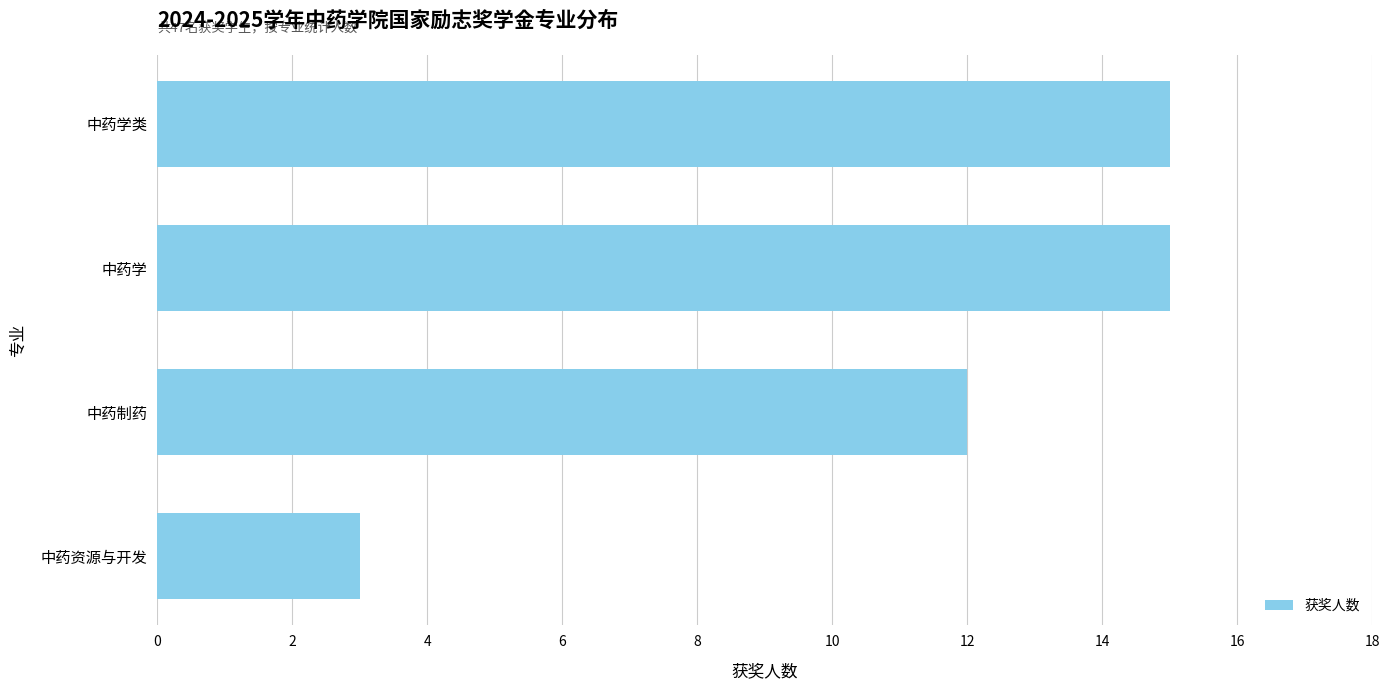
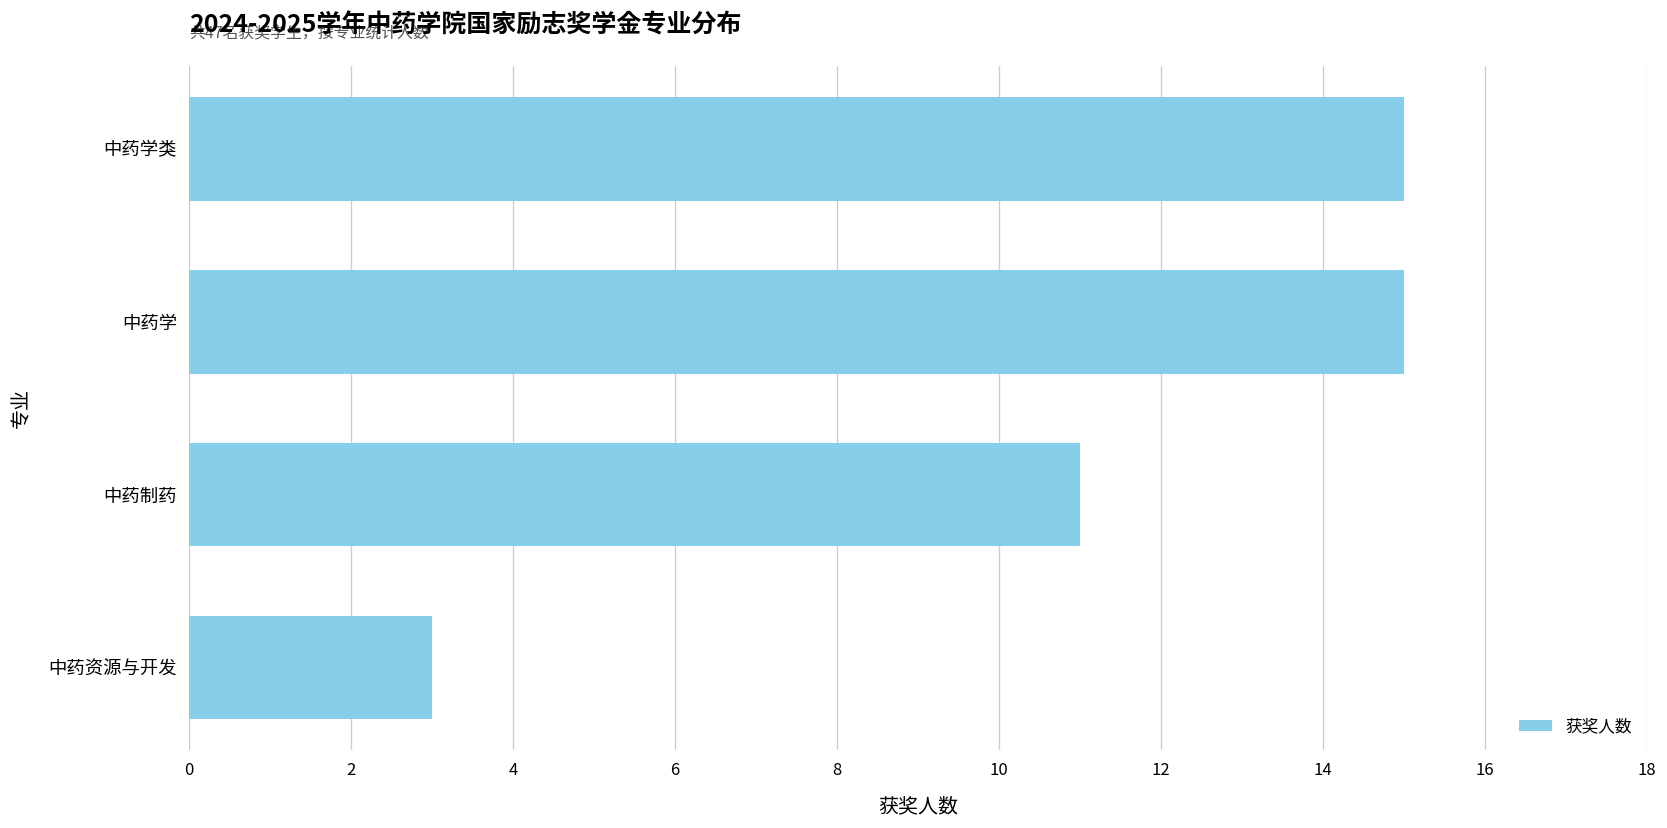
中药制药: 12 -> 11
